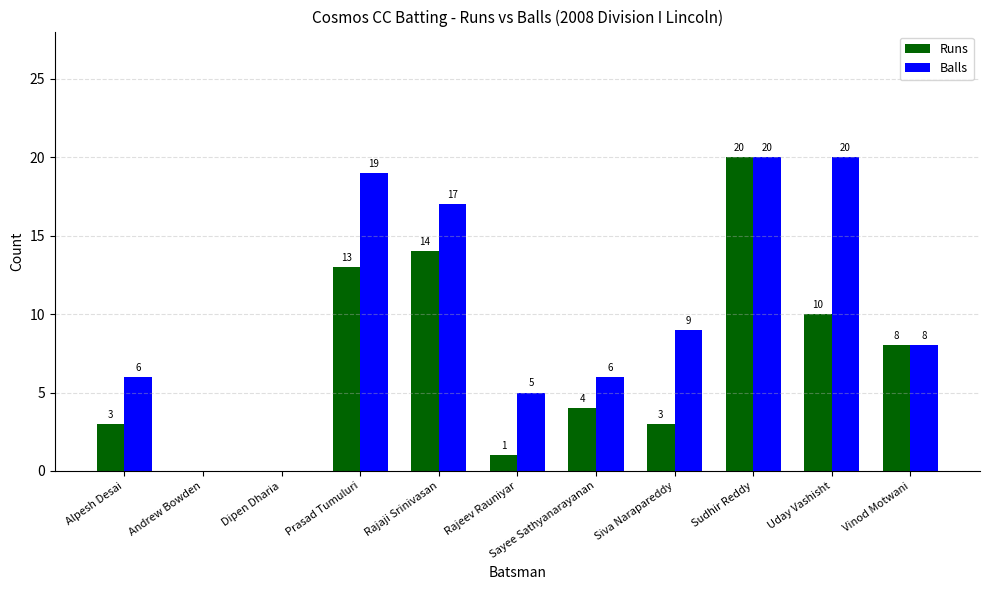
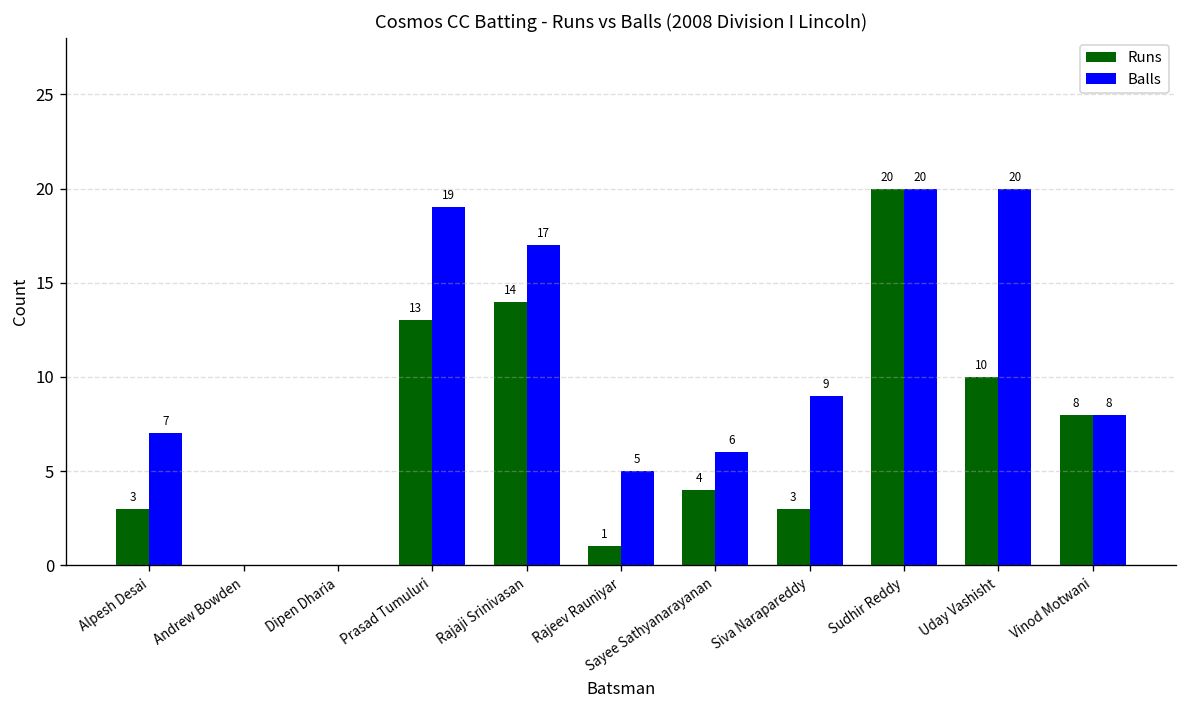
Balls, Alpesh Desai: 6 -> 7
